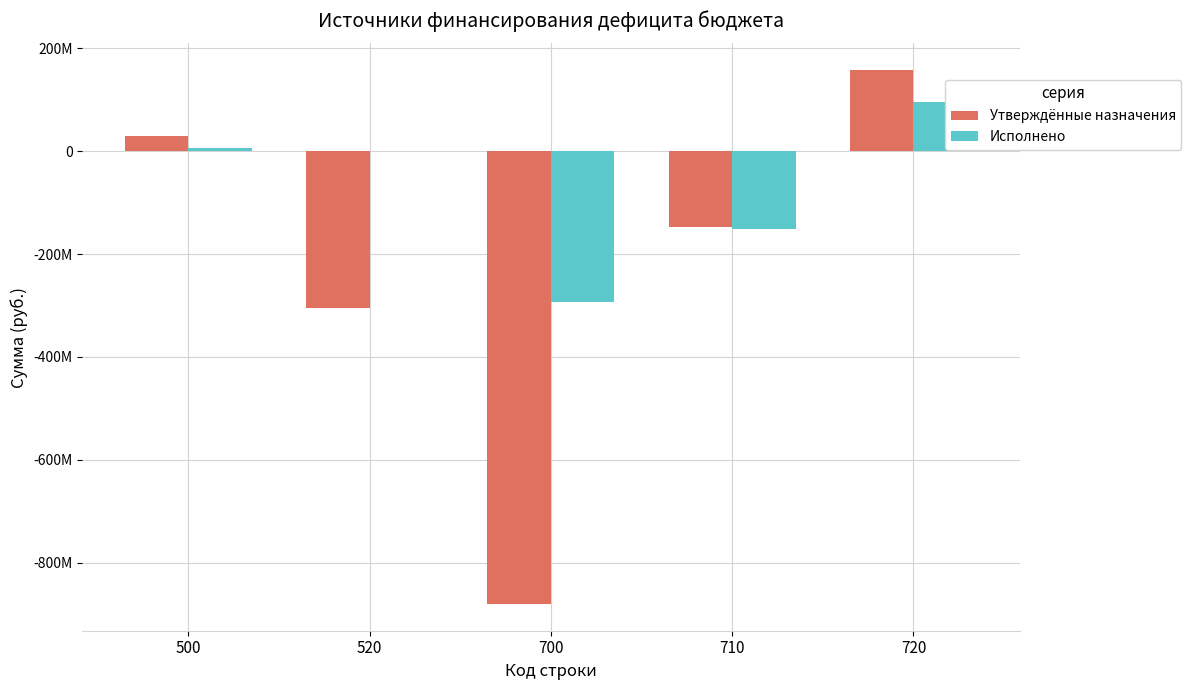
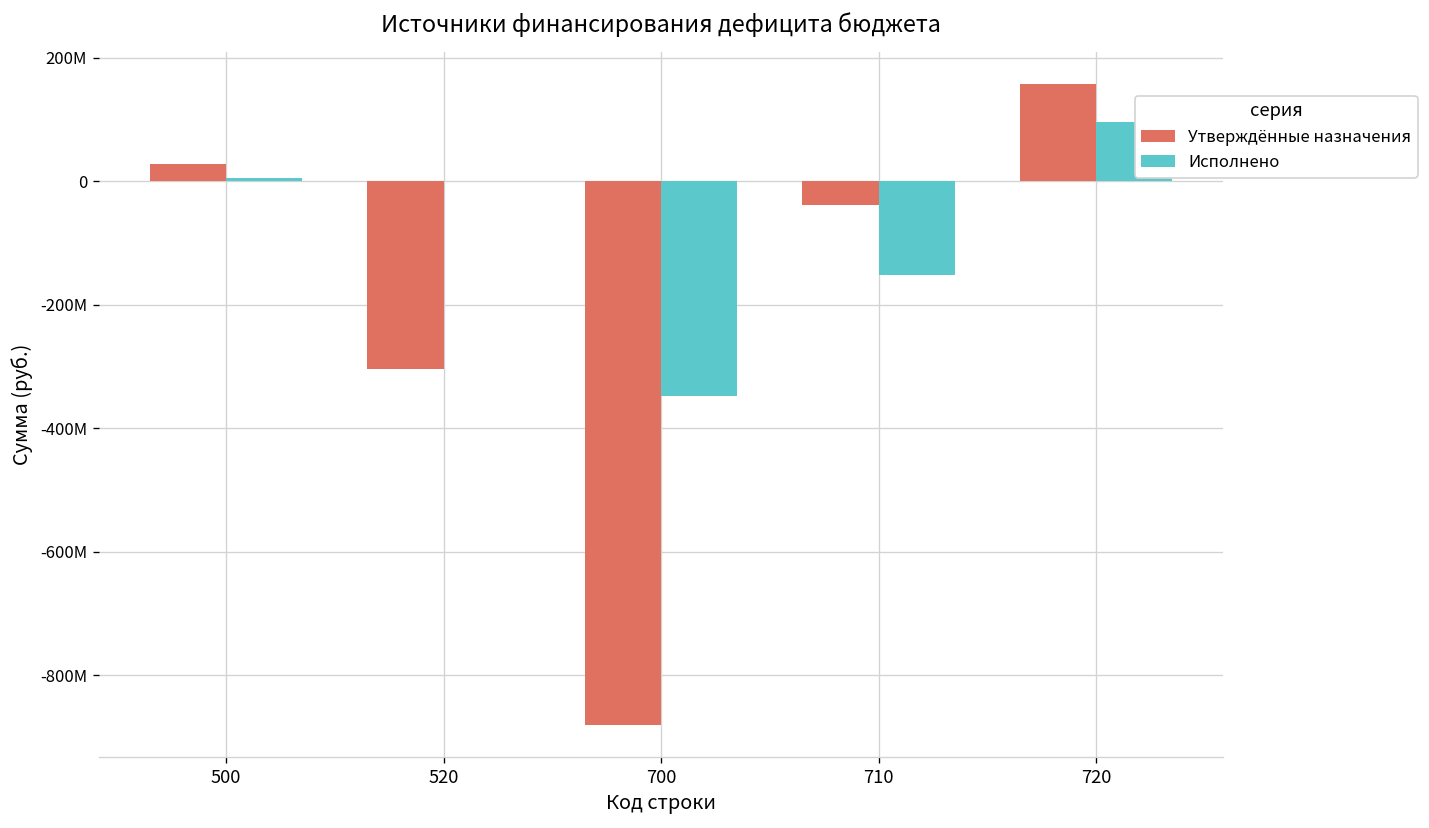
Исполнено, 700: -290000000 -> -350000000
Утверждённые назначения, 710: -150000000 -> -40000000
